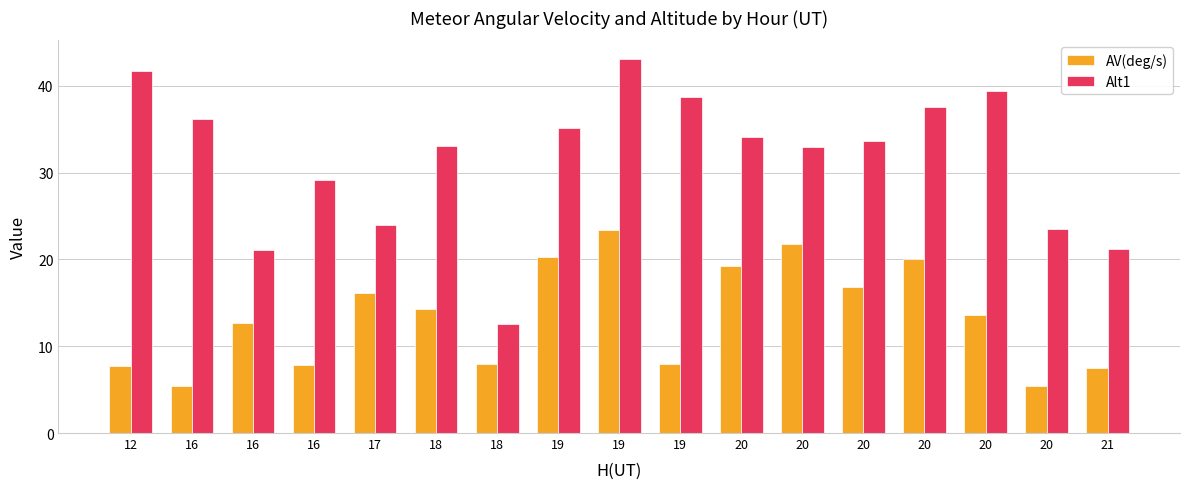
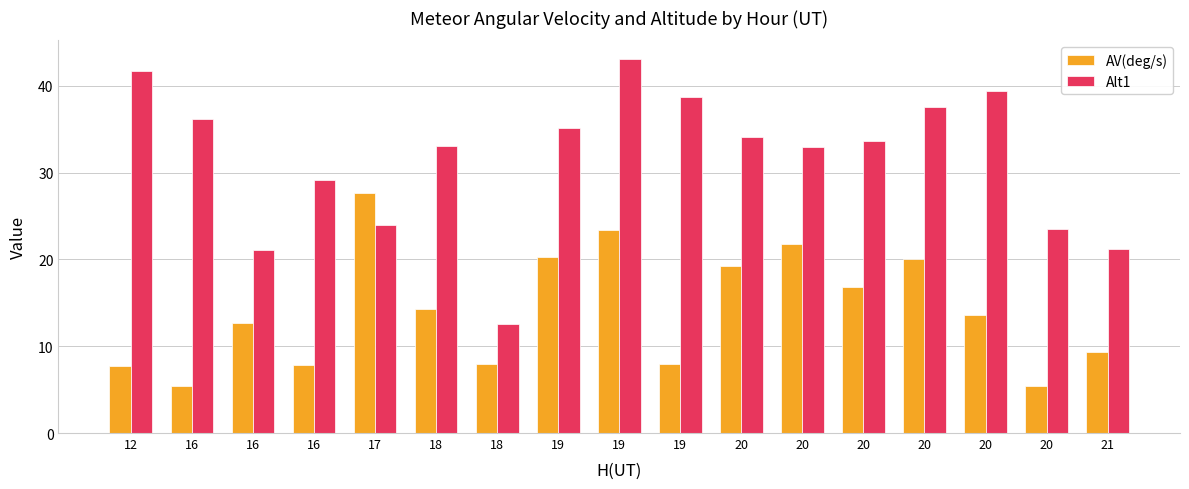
AV(deg/s), 17: 16 -> 28
AV(deg/s), 21: 8 -> 9
